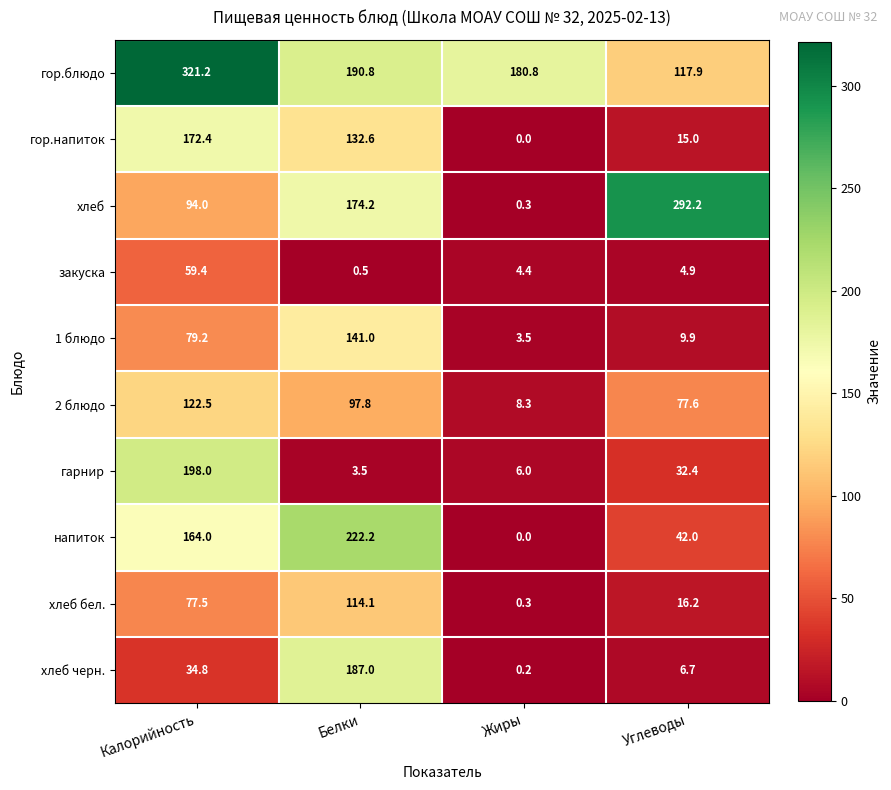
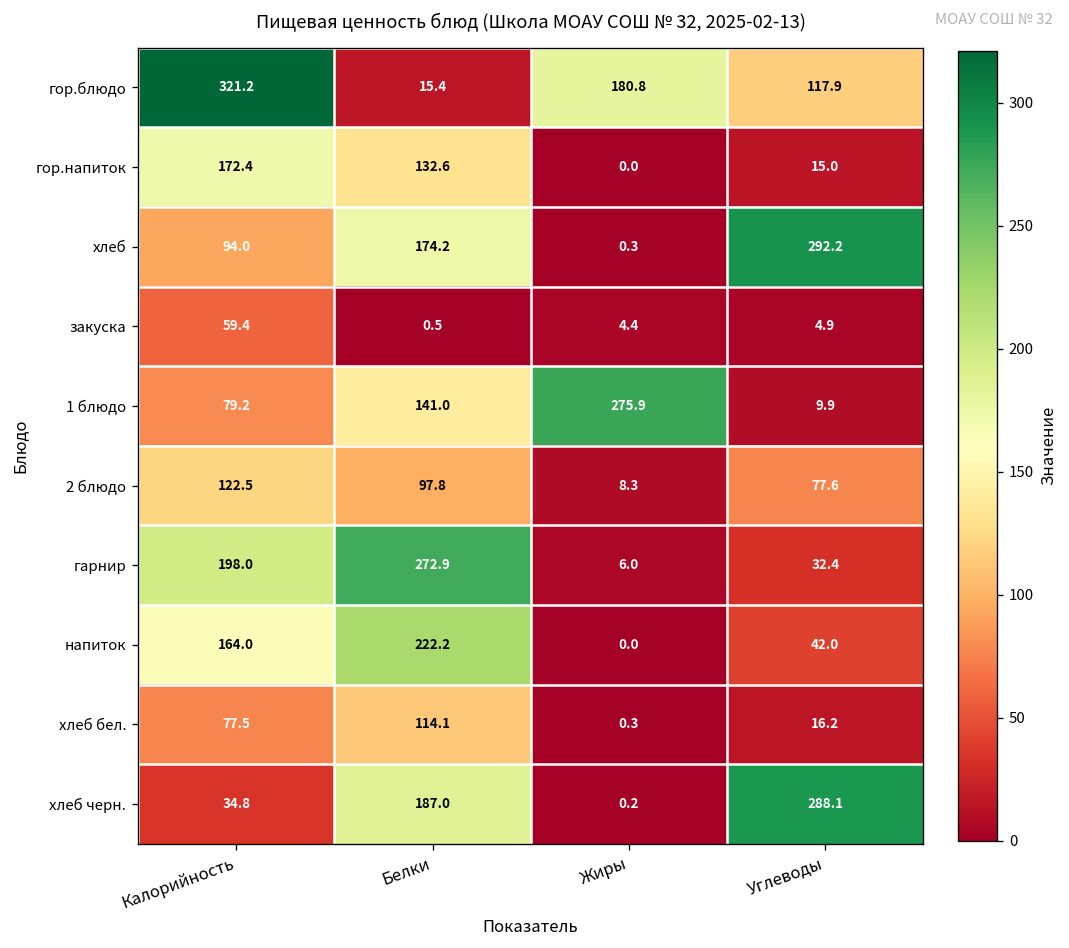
гор.блюдо, Белки: 190.8 -> 15.4
1 блюдо, Жиры: 3.5 -> 275.9
гарнир, Белки: 3.5 -> 272.9
хлеб черн., Углеводы: 6.7 -> 288.1
